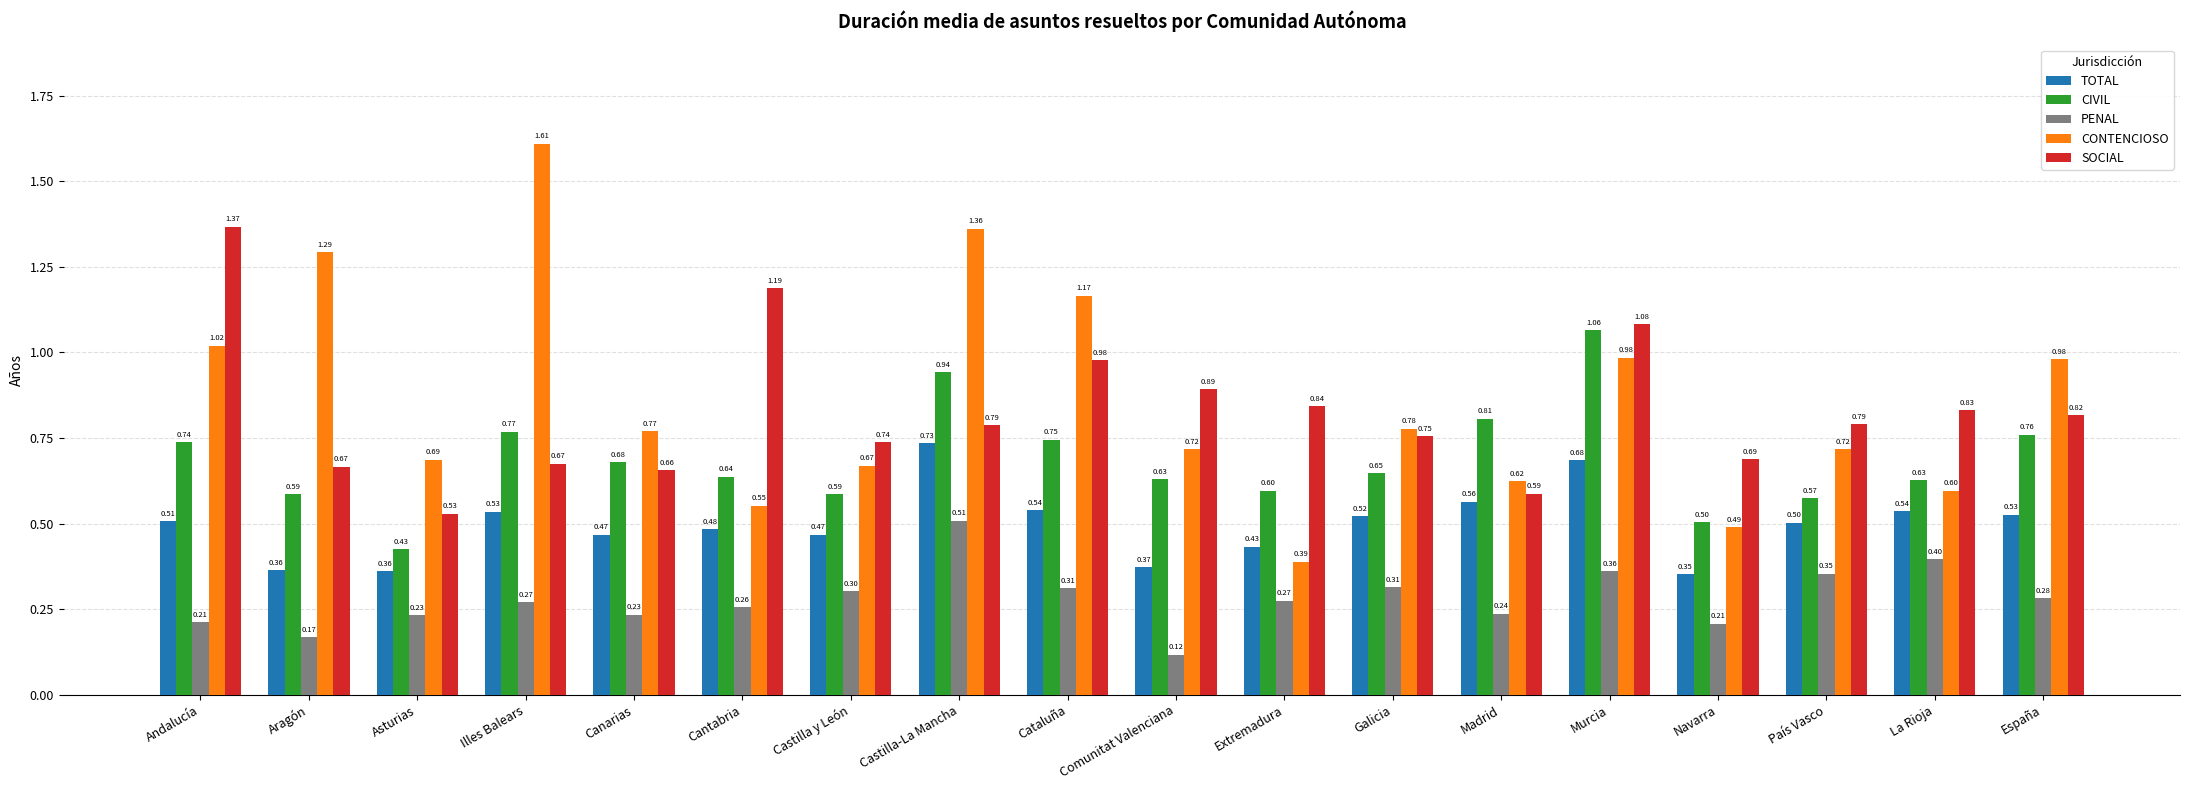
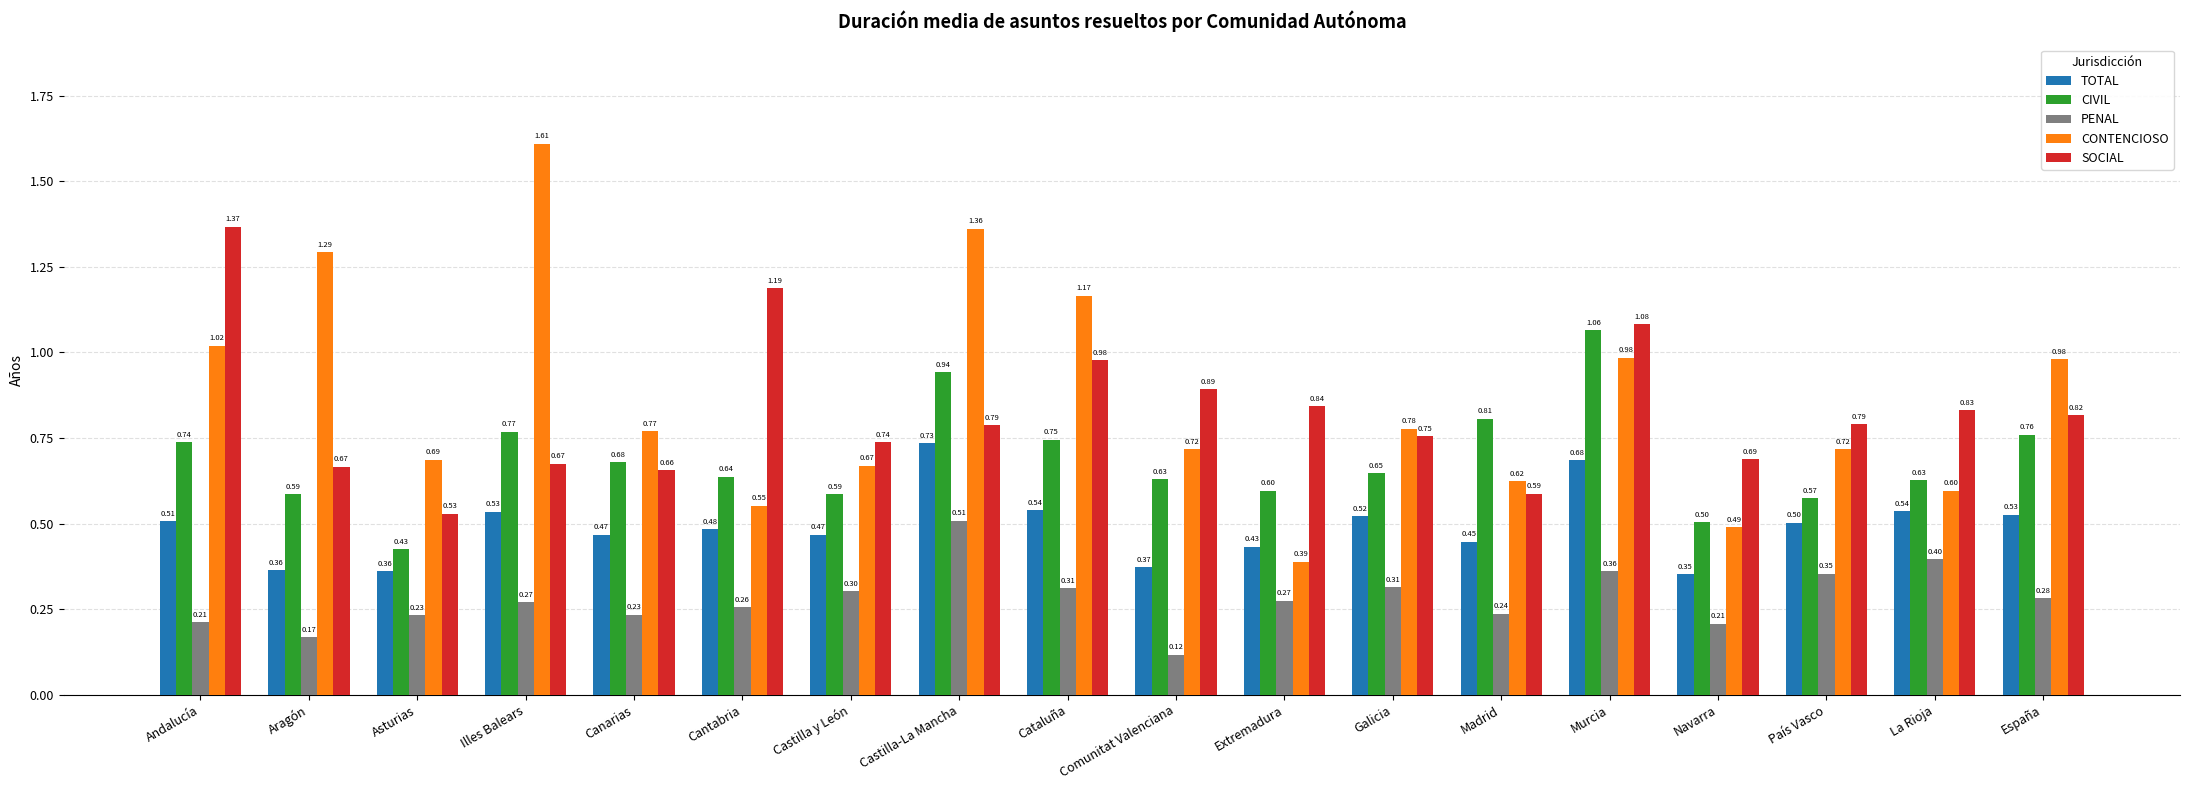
TOTAL, Madrid: 0.56 -> 0.45
